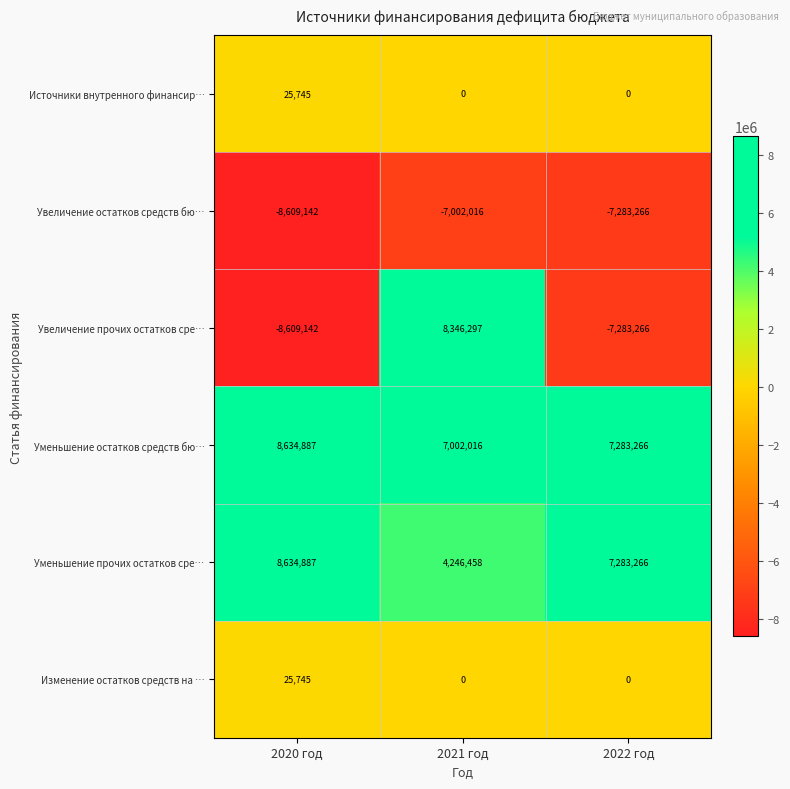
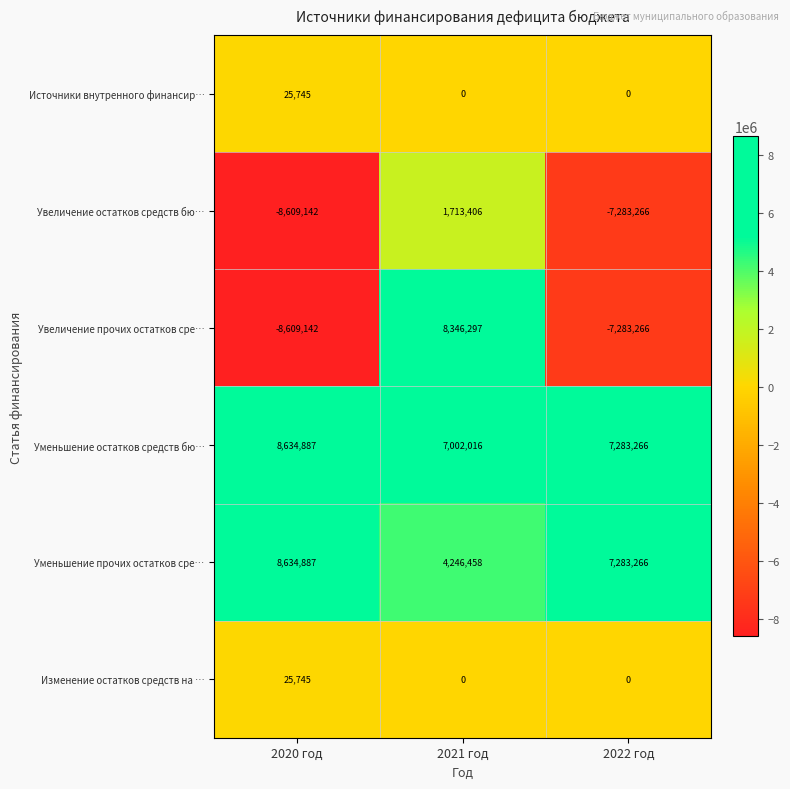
Увеличение остатков средств бю…, 2021 год: -7,002,016 -> 1,713,406
